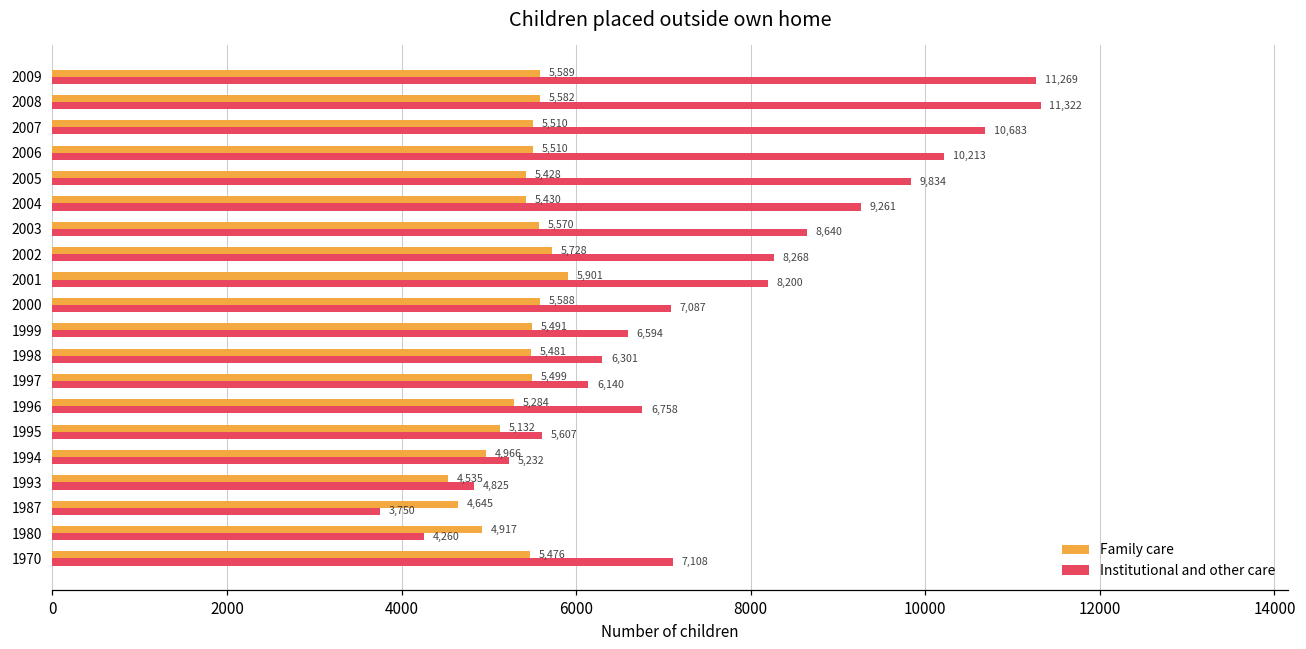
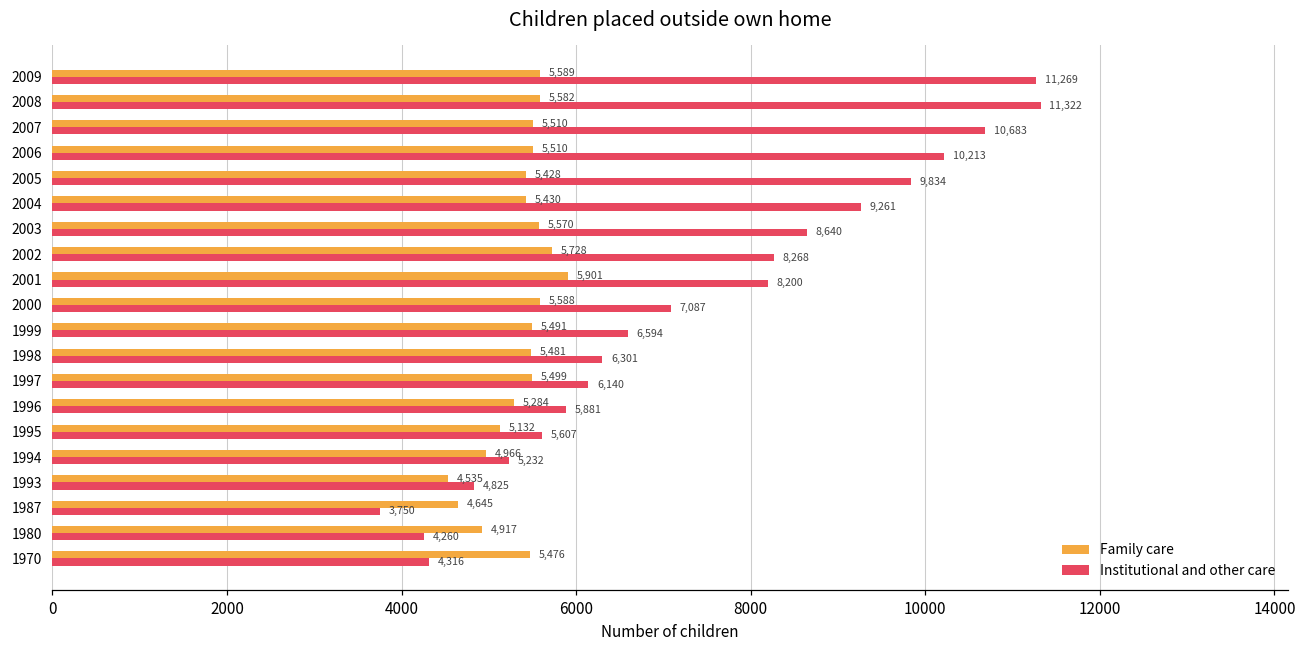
Institutional and other care, 1996: 6,758 -> 5,881
Institutional and other care, 1970: 7,108 -> 4,316
